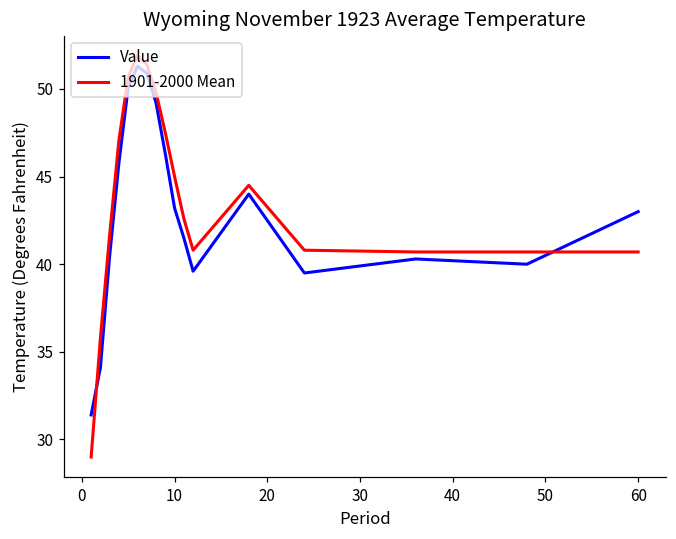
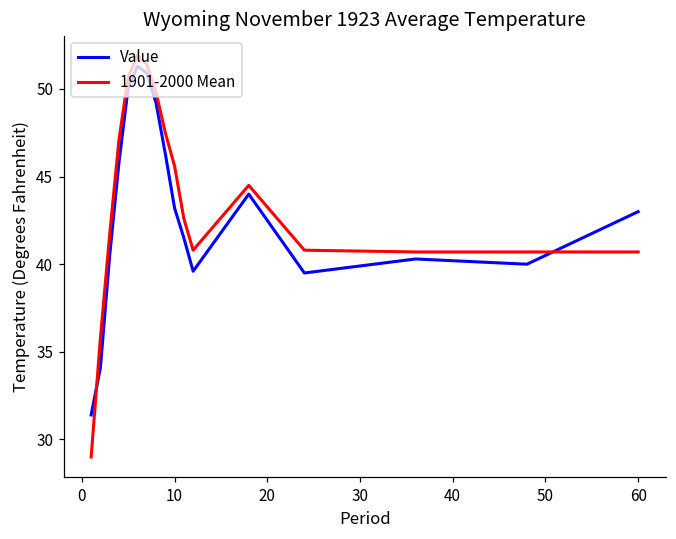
1901-2000 Mean, 10: 45.0 -> 45.6
